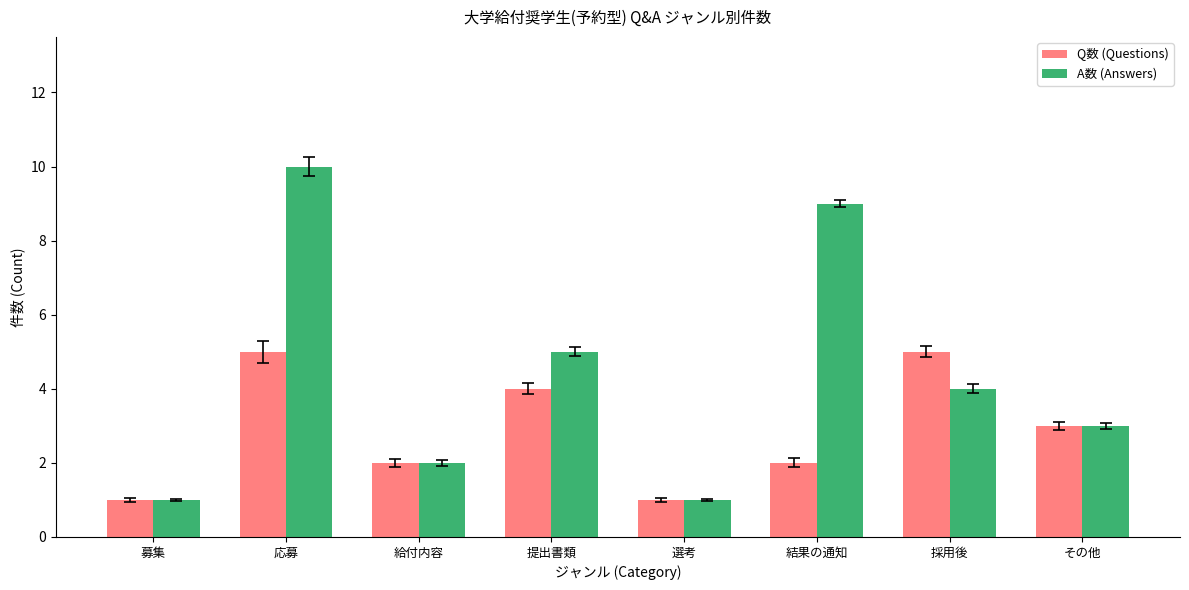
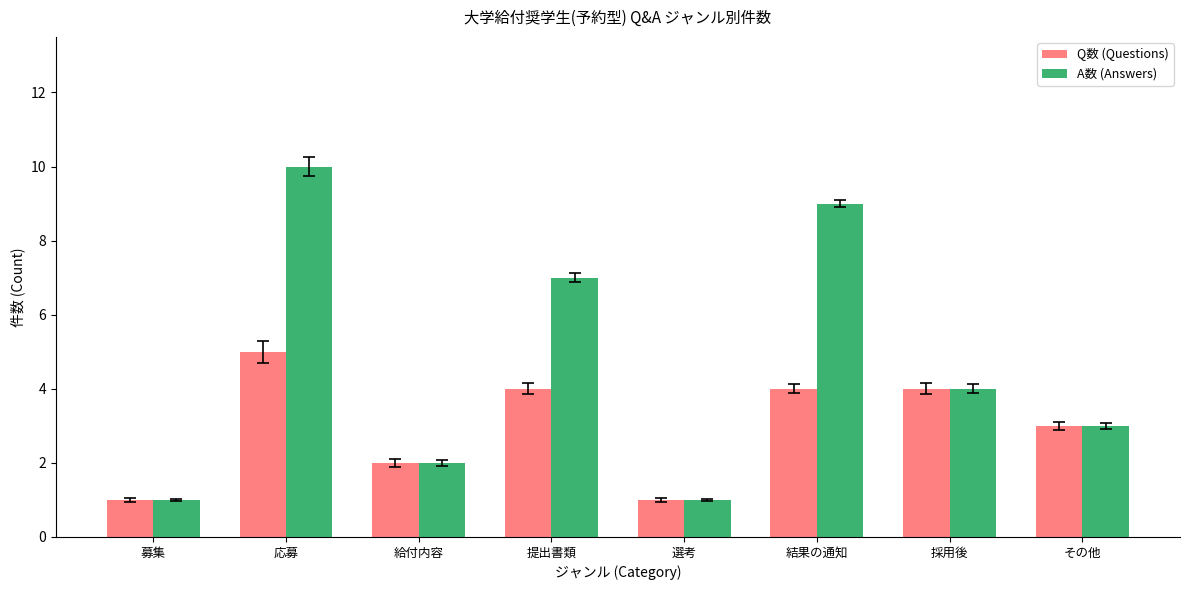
A数 (Answers), 提出書類: 5 -> 7
Q数 (Questions), 結果の通知: 2 -> 4
Q数 (Questions), 採用後: 5 -> 4
